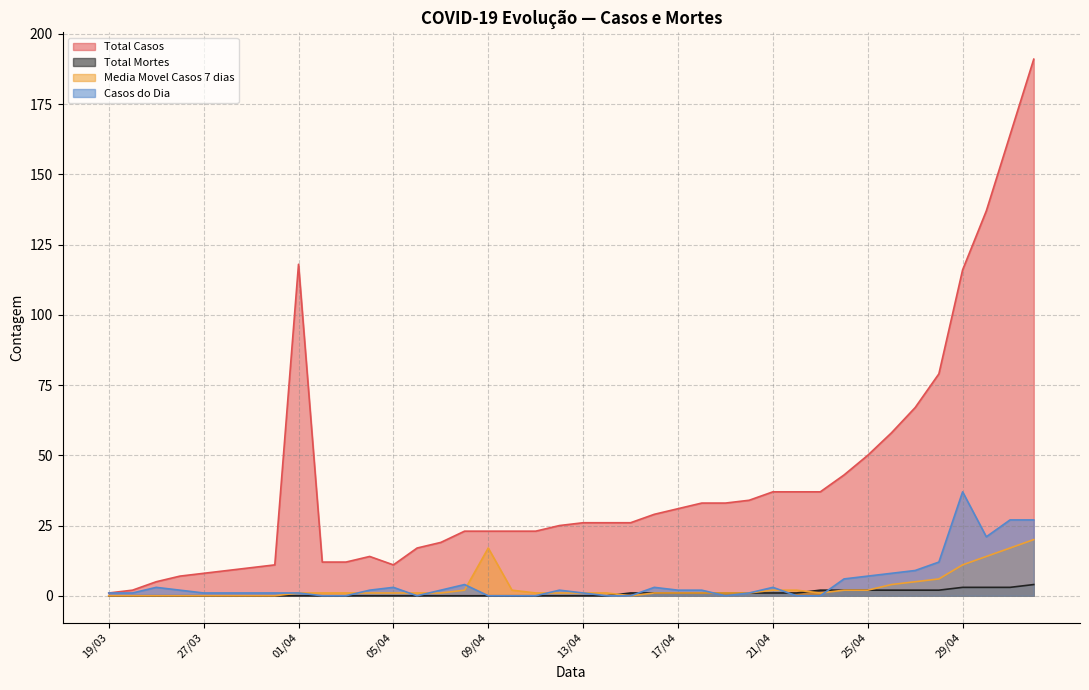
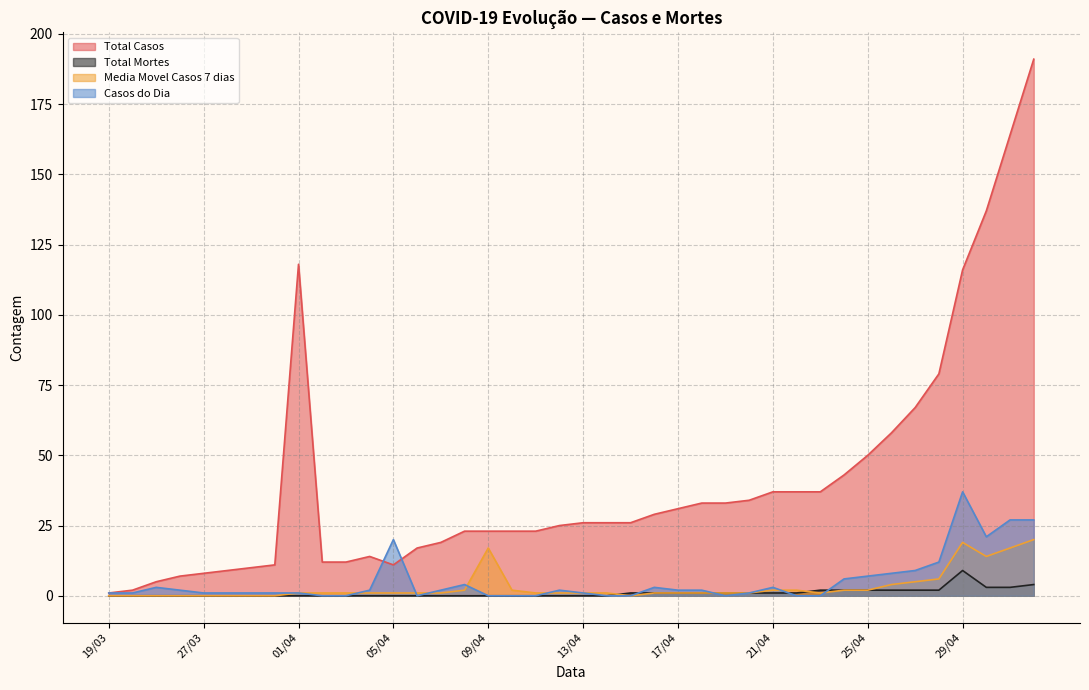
Casos do Dia, 05/04: 3 -> 20
Total Mortes, 29/04: 3 -> 9
Media Movel Casos 7 dias, 29/04: 11 -> 19
